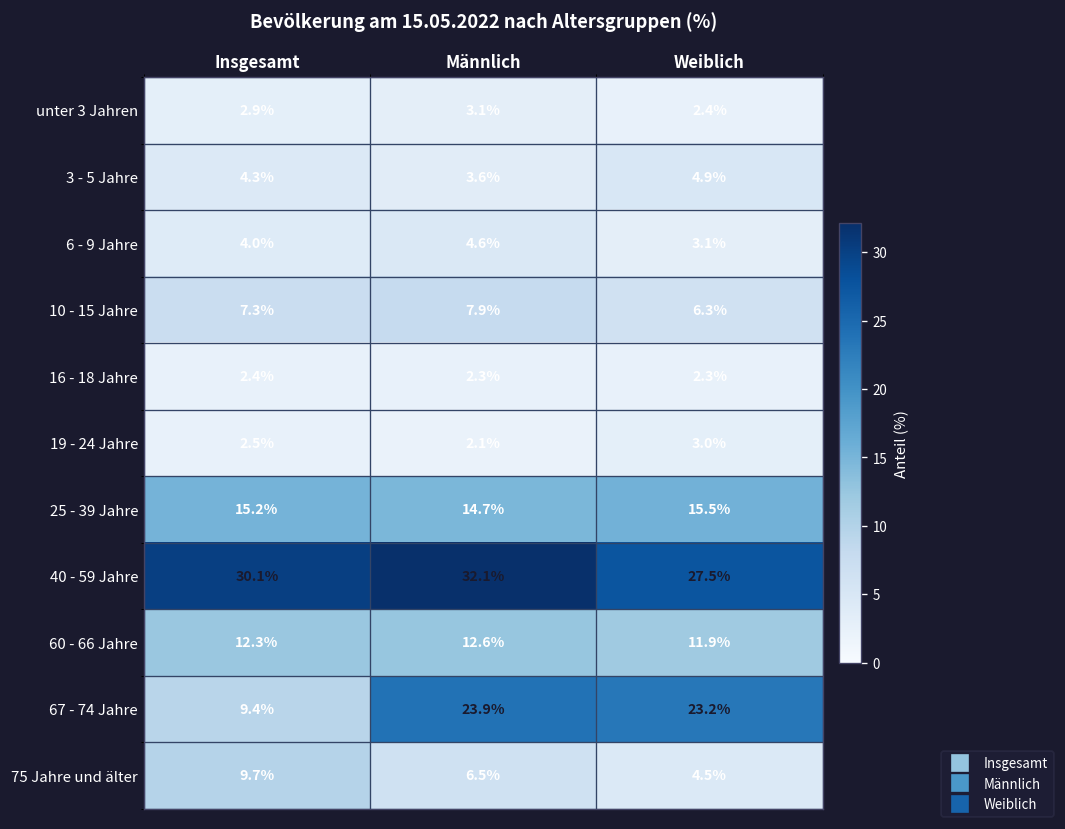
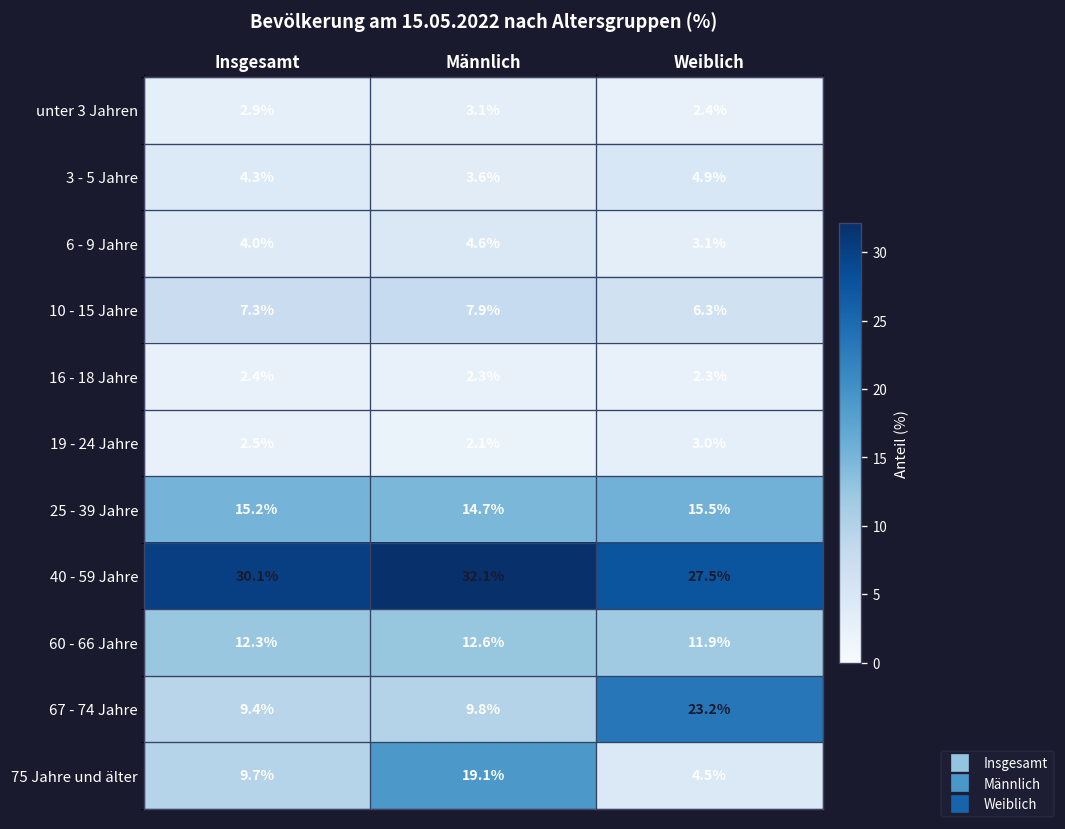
67 - 74 Jahre, Männlich: 23.9% -> 9.8%
75 Jahre und älter, Männlich: 6.5% -> 19.1%
